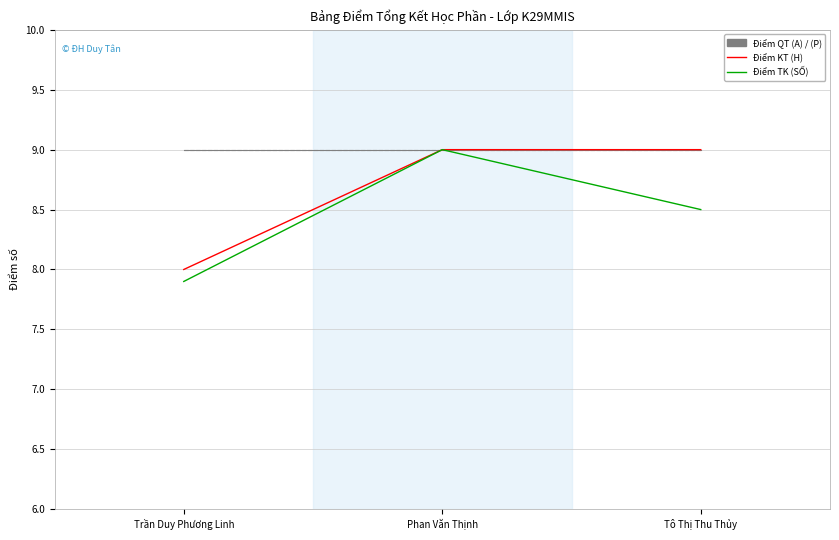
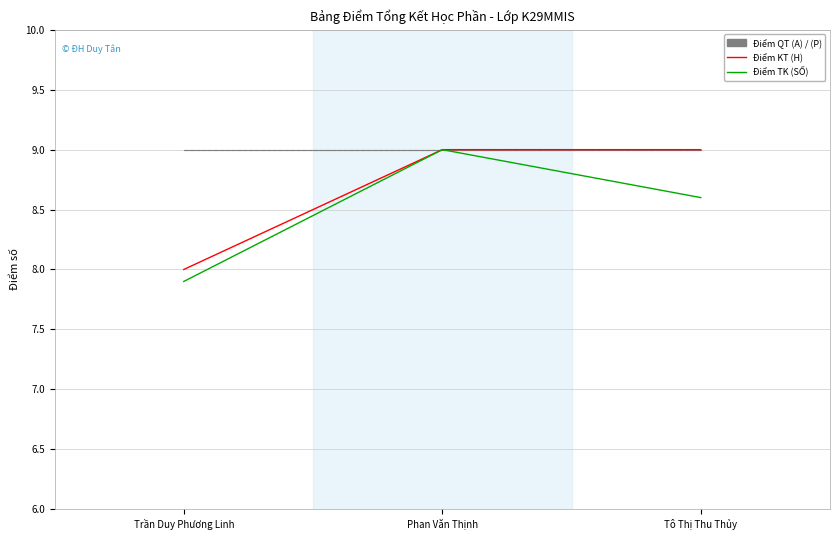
Điểm TK (SỐ), Tô Thị Thu Thủy: 8.5 -> 8.6
